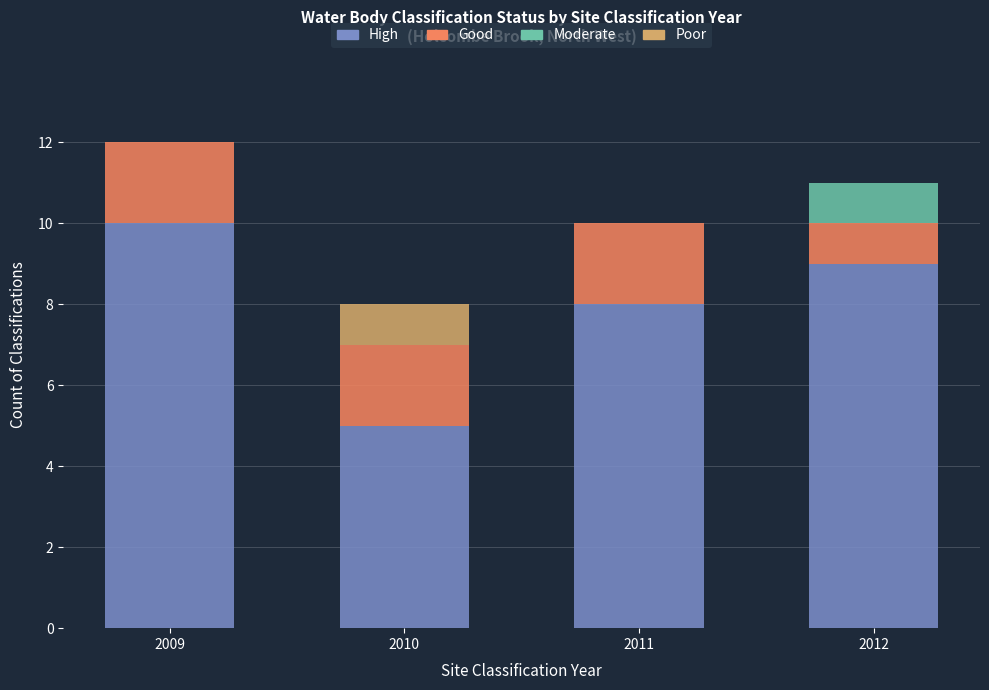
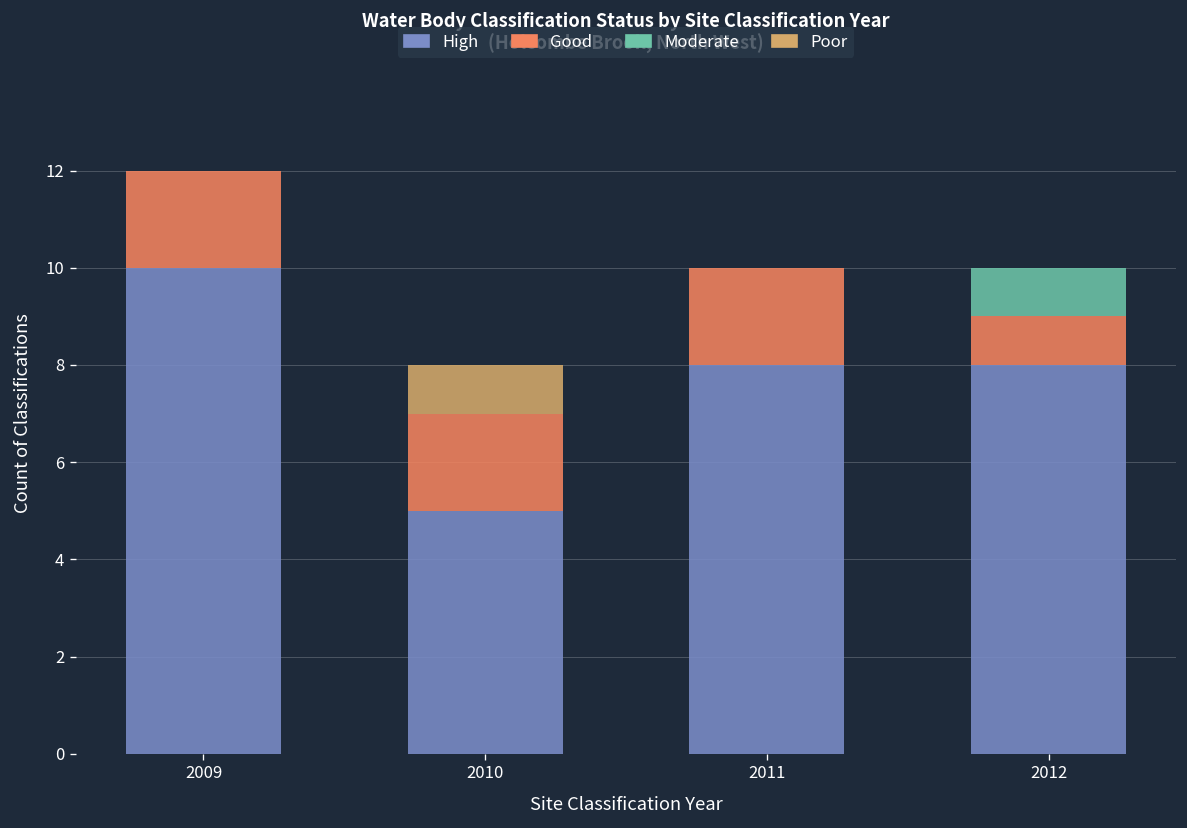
High, 2012: 9 -> 8
